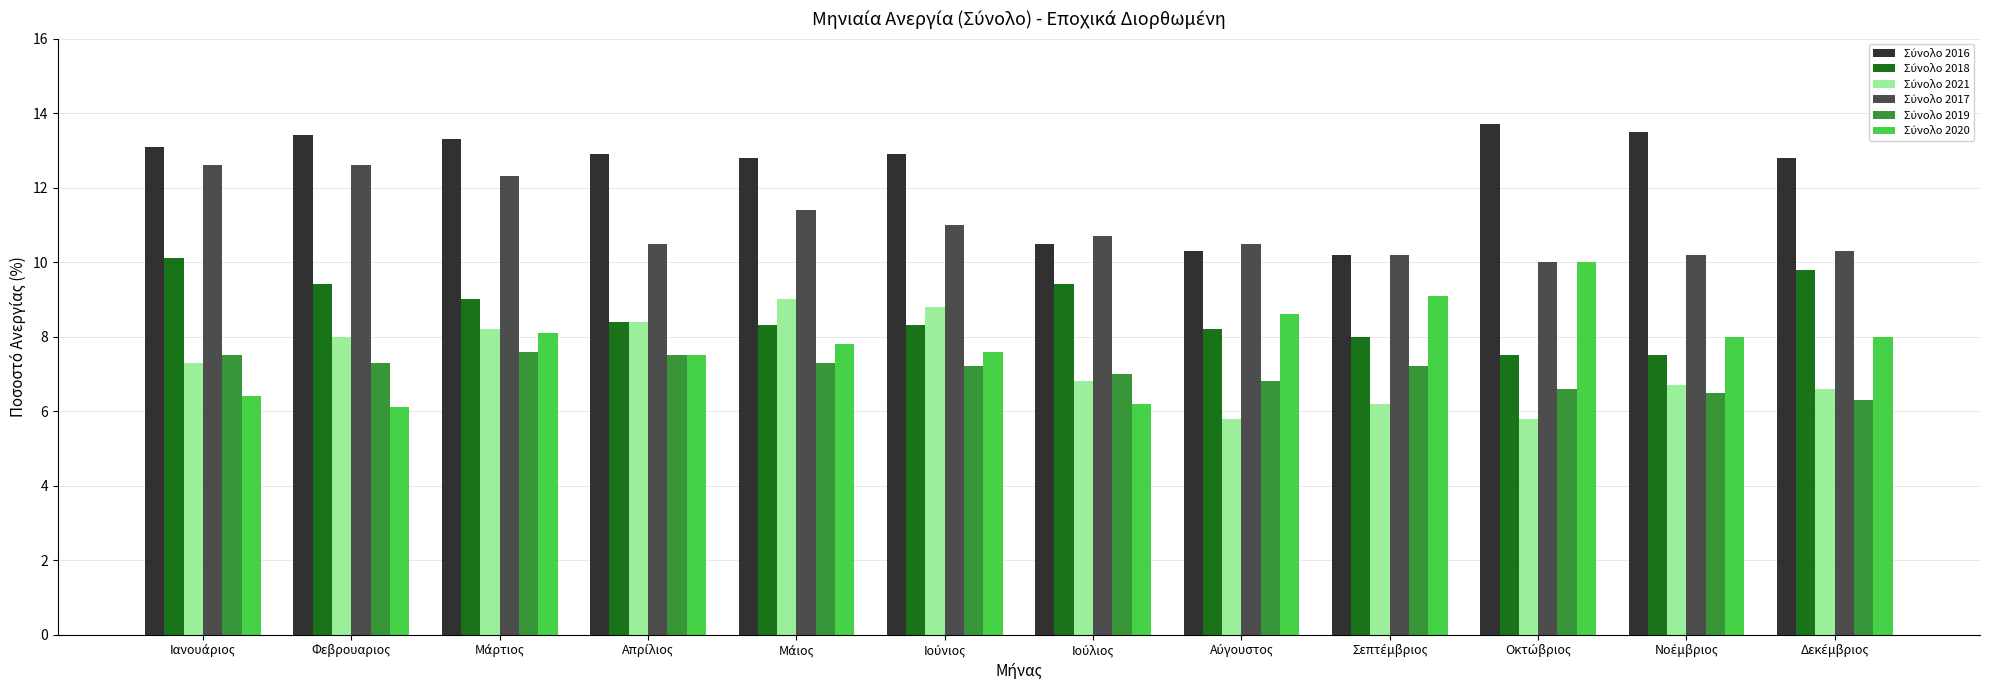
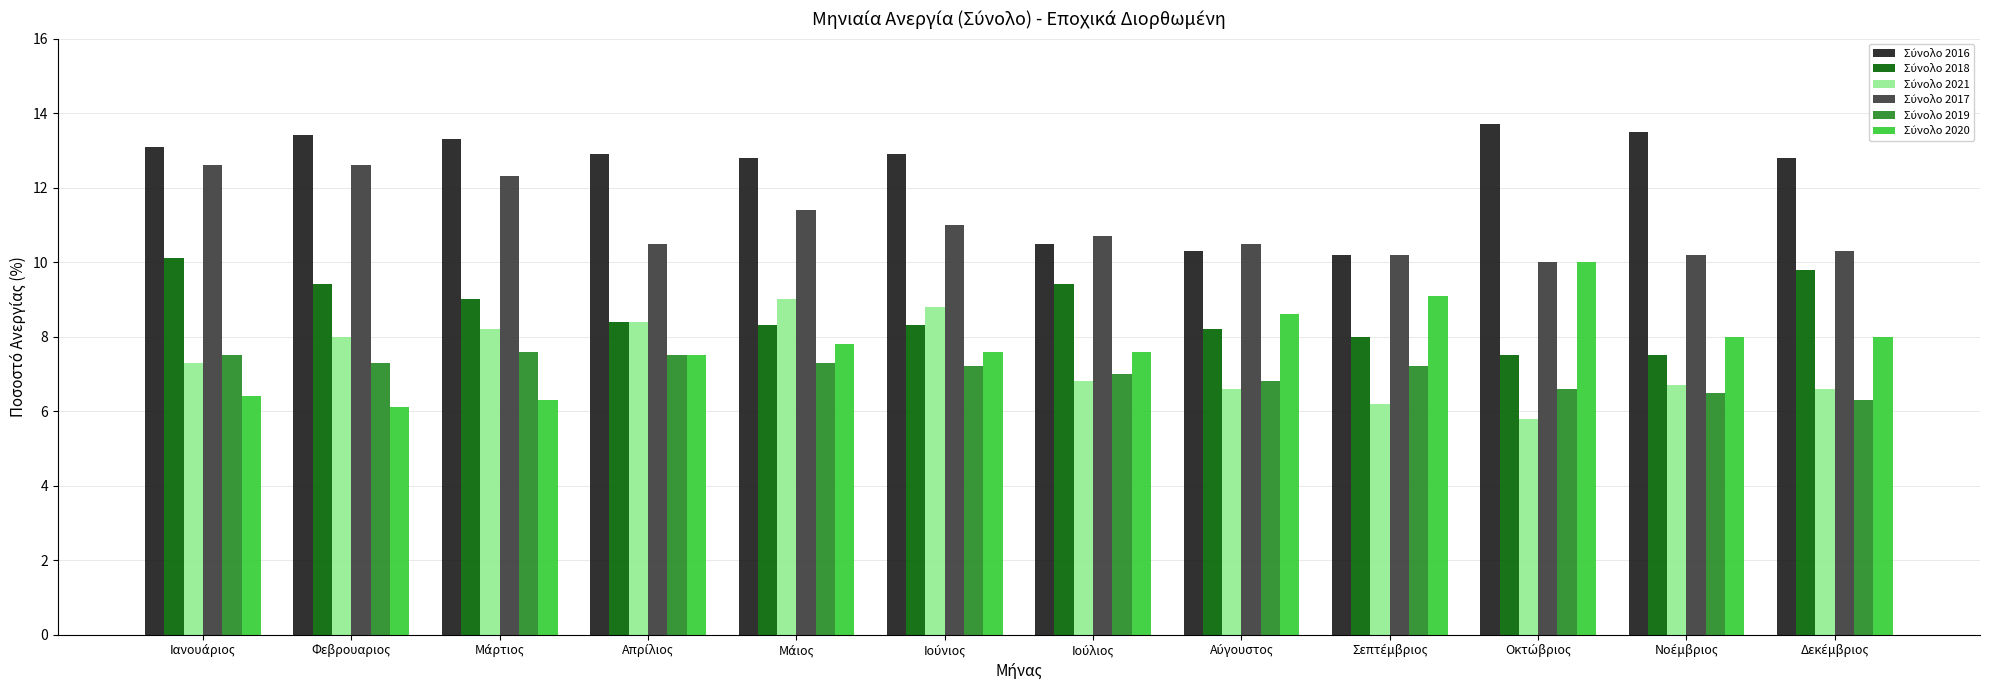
Σύνολο 2020, Μάρτιος: 8.1 -> 6.3
Σύνολο 2020, Ιούλιος: 6.2 -> 7.6
Σύνολο 2021, Αύγουστος: 5.8 -> 6.6
